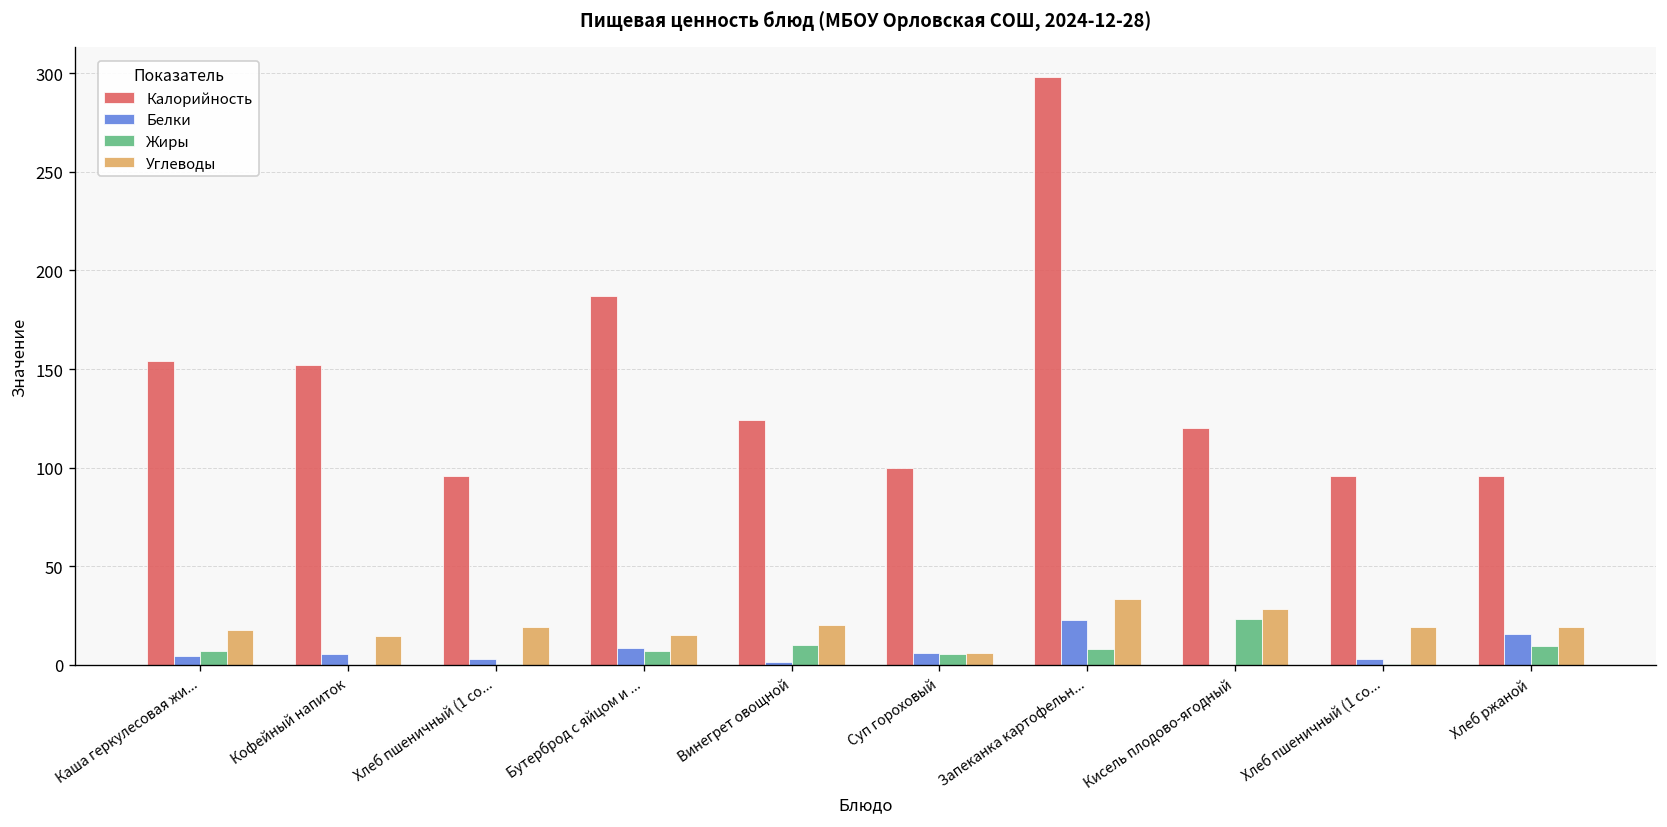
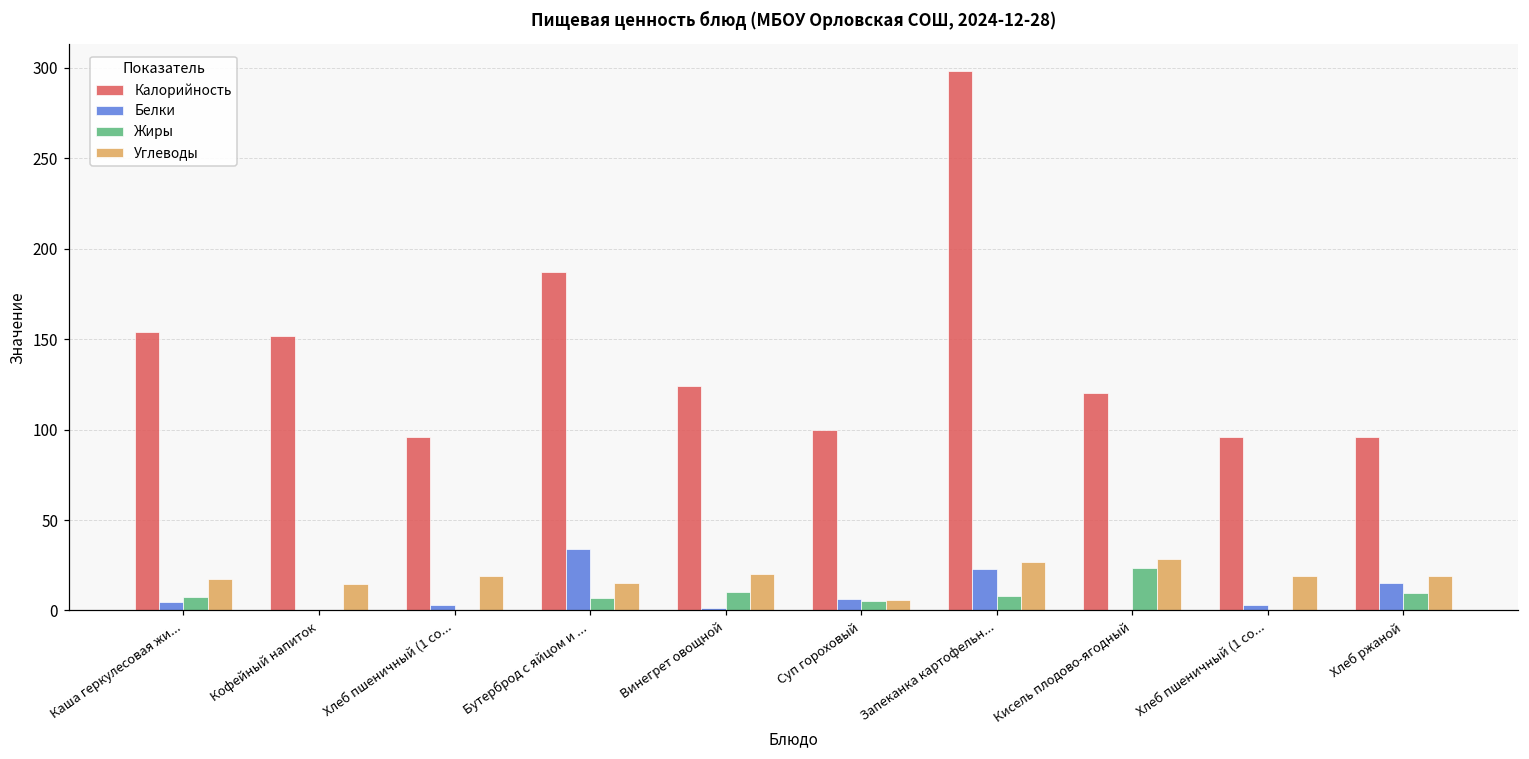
Белки, Кофейный напиток: 6 -> 0
Белки, Бутерброд с яйцом и ...: 9 -> 34
Углеводы, Запеканка картофельн...: 34 -> 27
